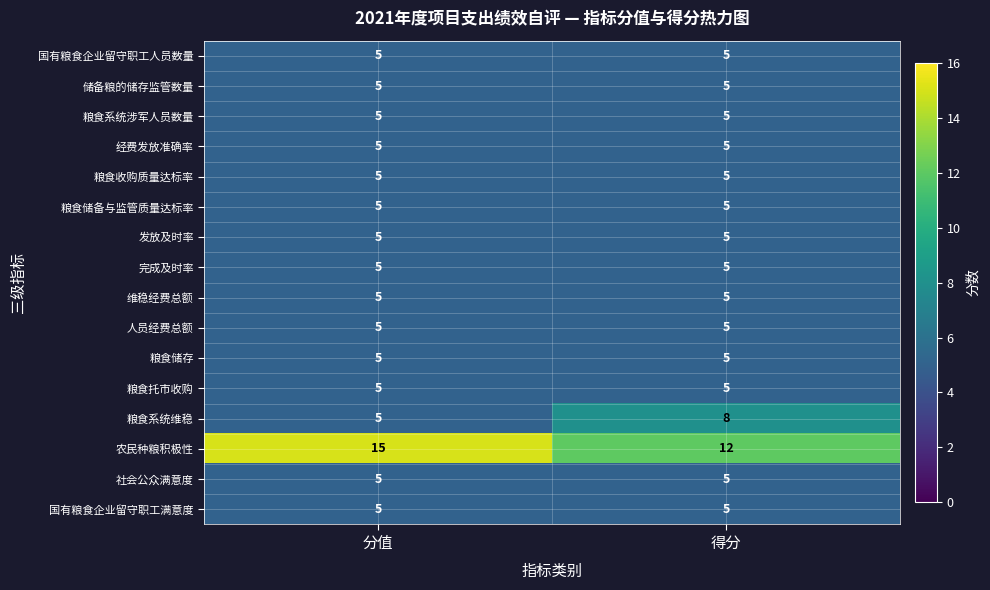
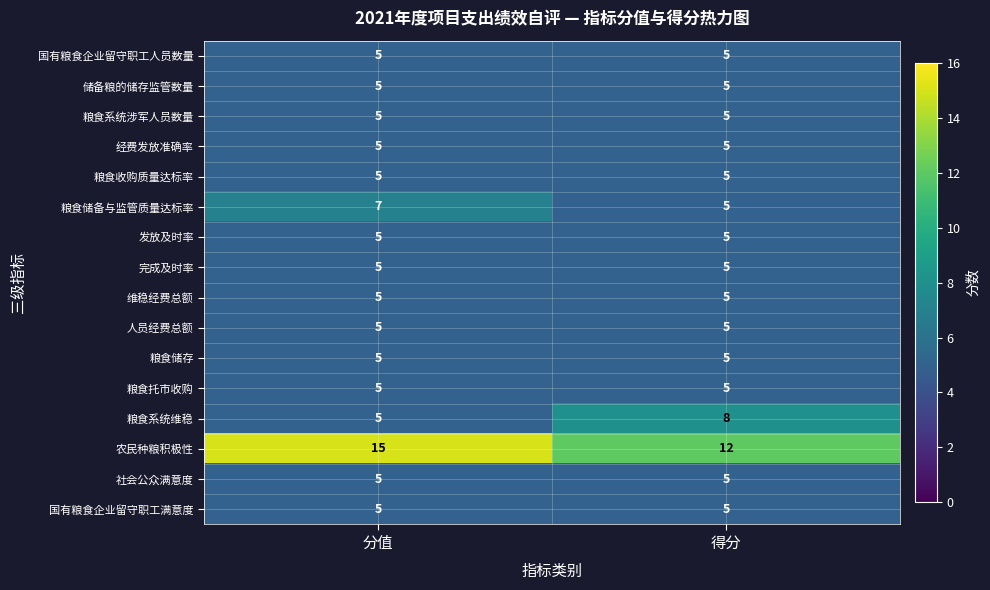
粮食储备与监管质量达标率, 分值: 5 -> 7
